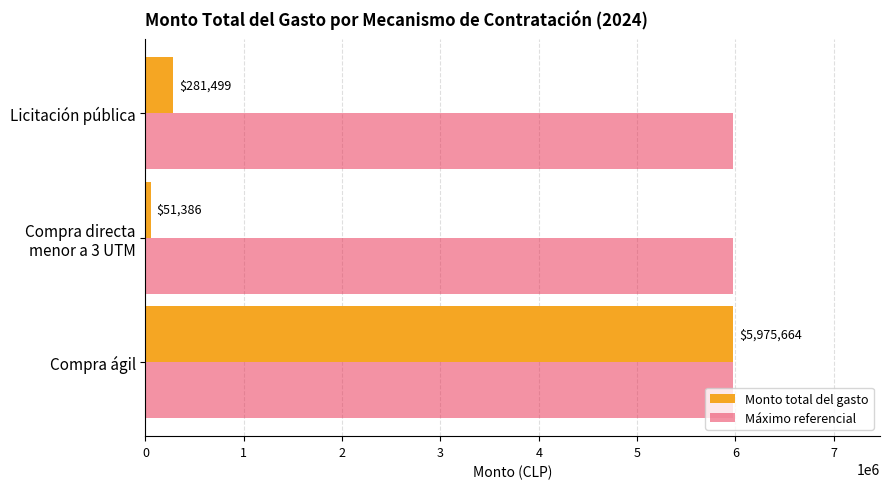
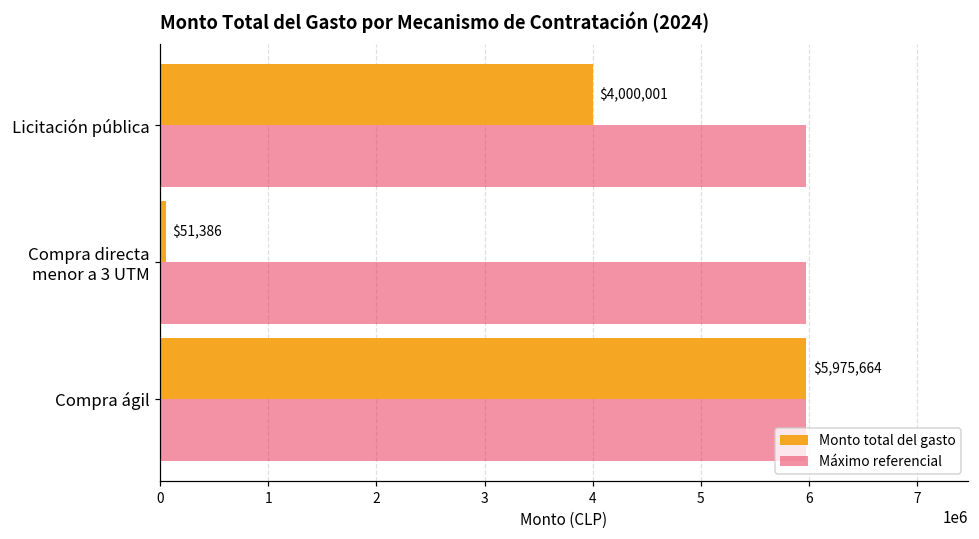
Monto total del gasto, Licitación pública: $281,499 -> $4,000,001
